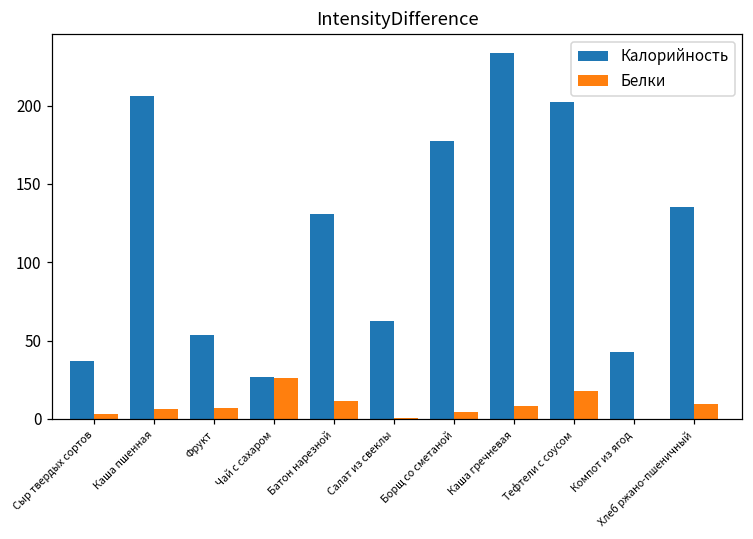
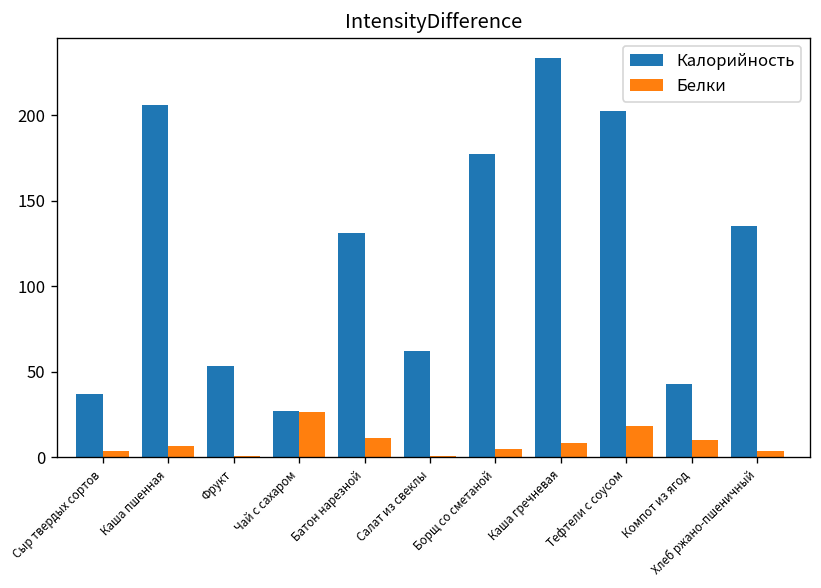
Белки, Фрукт: 7 -> 1
Белки, Компот из ягод: 0 -> 10
Белки, Хлеб ржано-пшеничный: 9 -> 3
